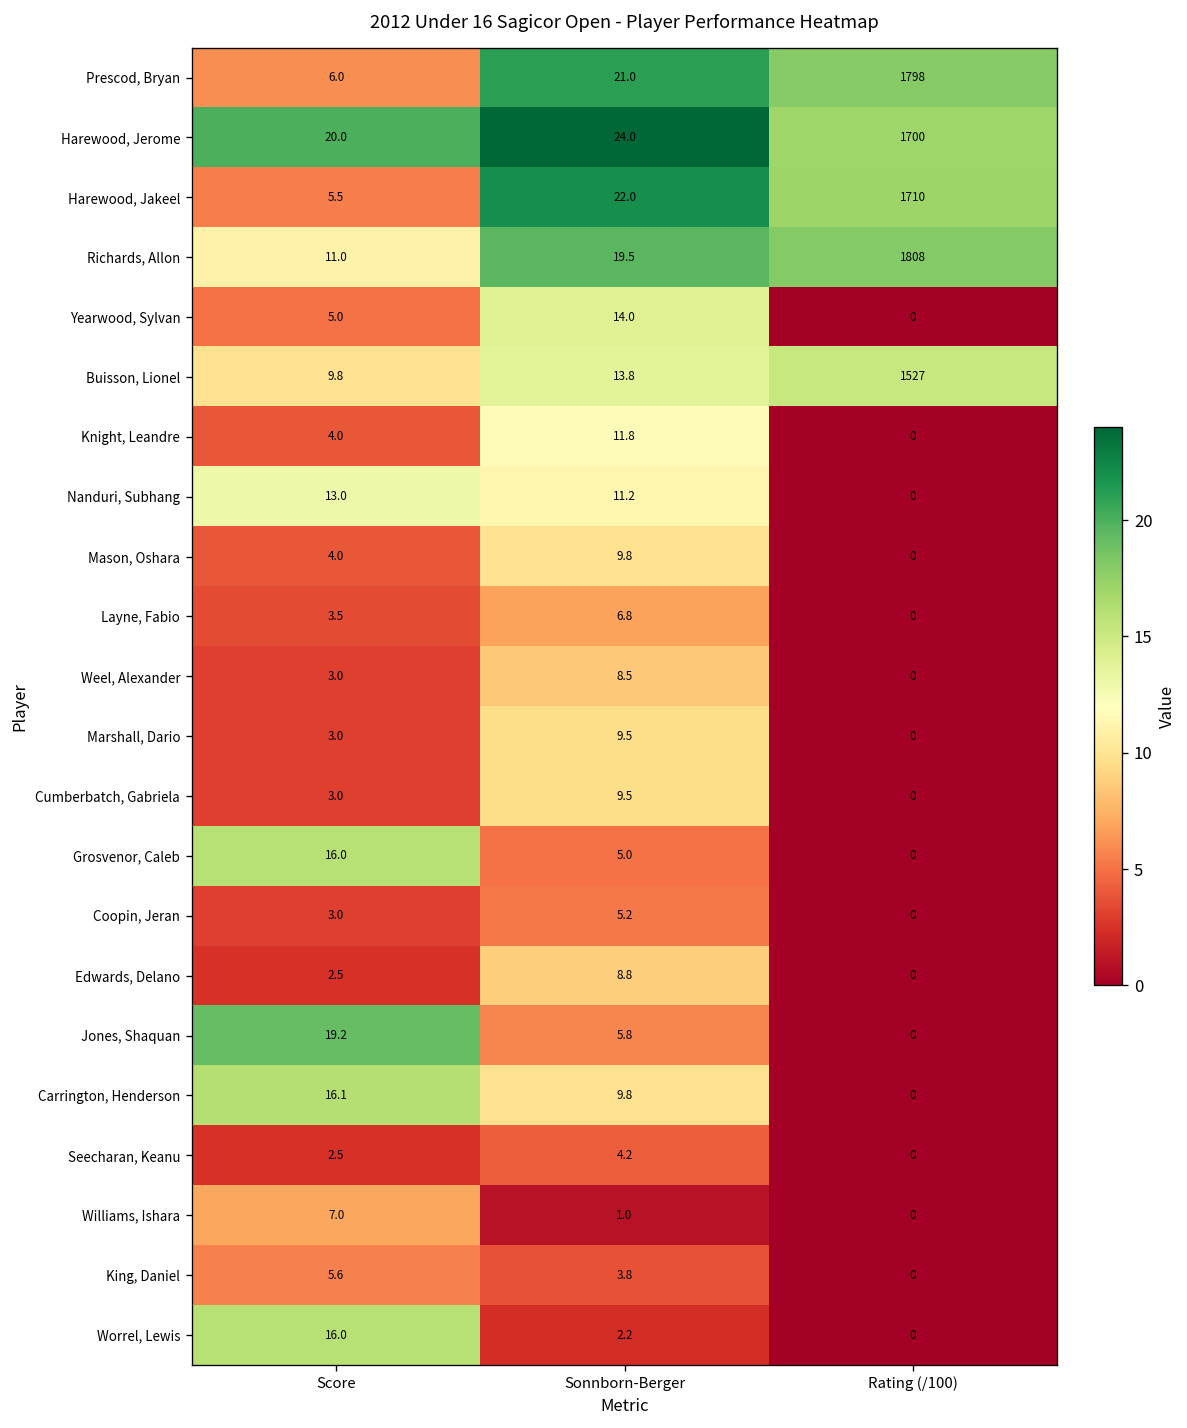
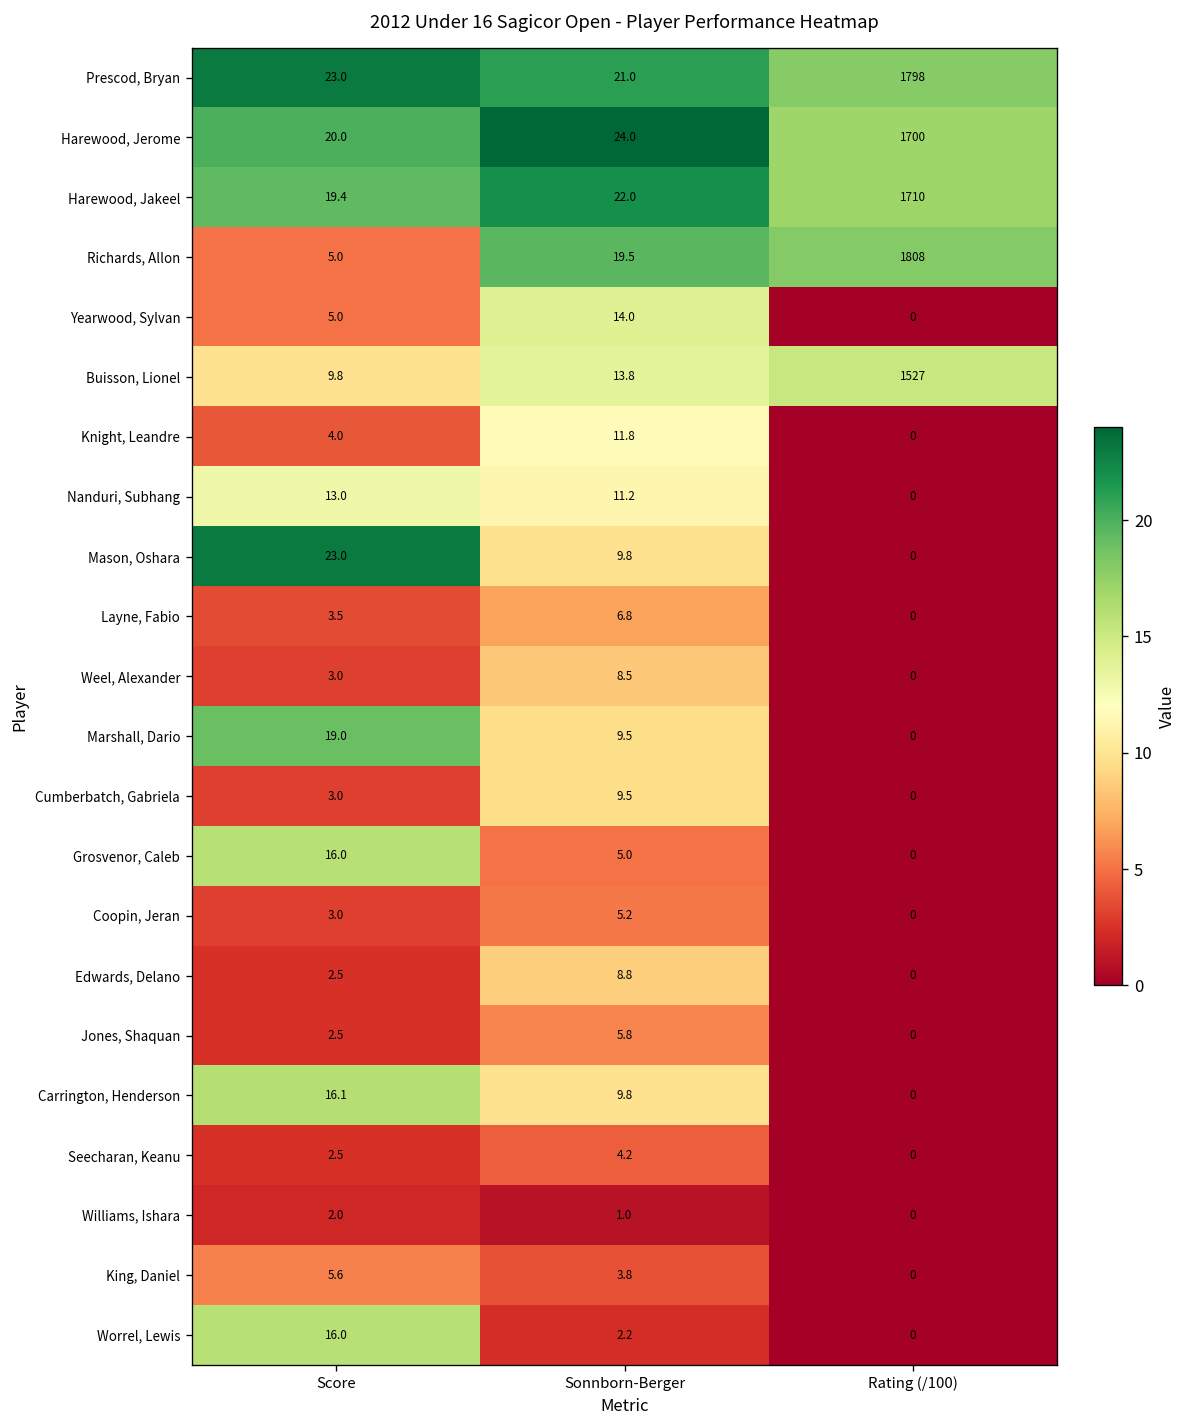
Prescod, Bryan, Score: 6.0 -> 23.0
Harewood, Jakeel, Score: 5.5 -> 19.4
Richards, Allon, Score: 11.0 -> 5.0
Mason, Oshara, Score: 4.0 -> 23.0
Marshall, Dario, Score: 3.0 -> 19.0
Jones, Shaquan, Score: 19.2 -> 2.5
Williams, Ishara, Score: 7.0 -> 2.0
